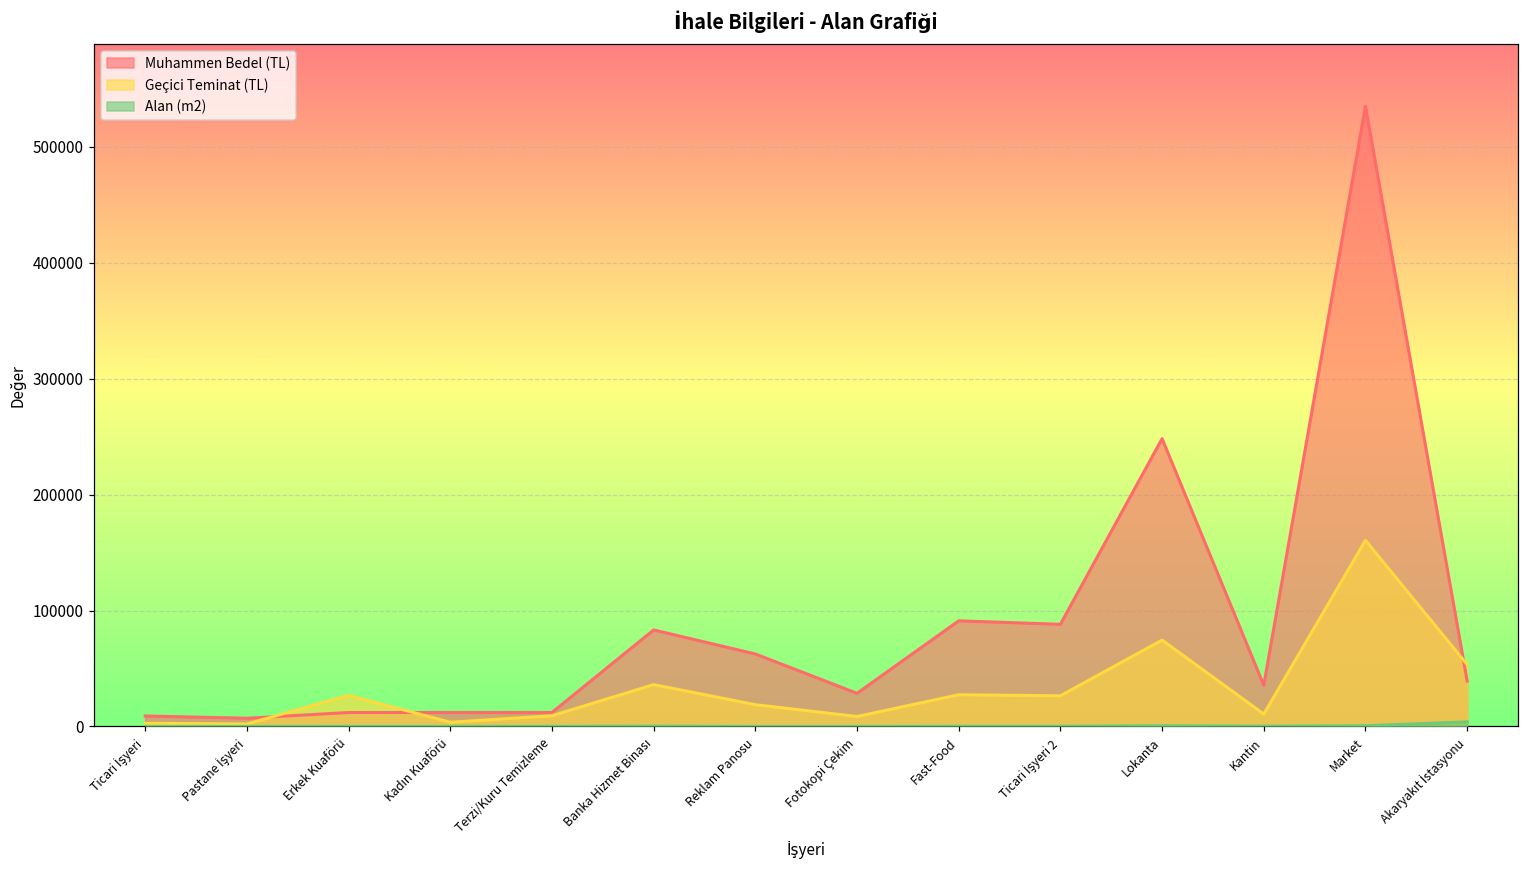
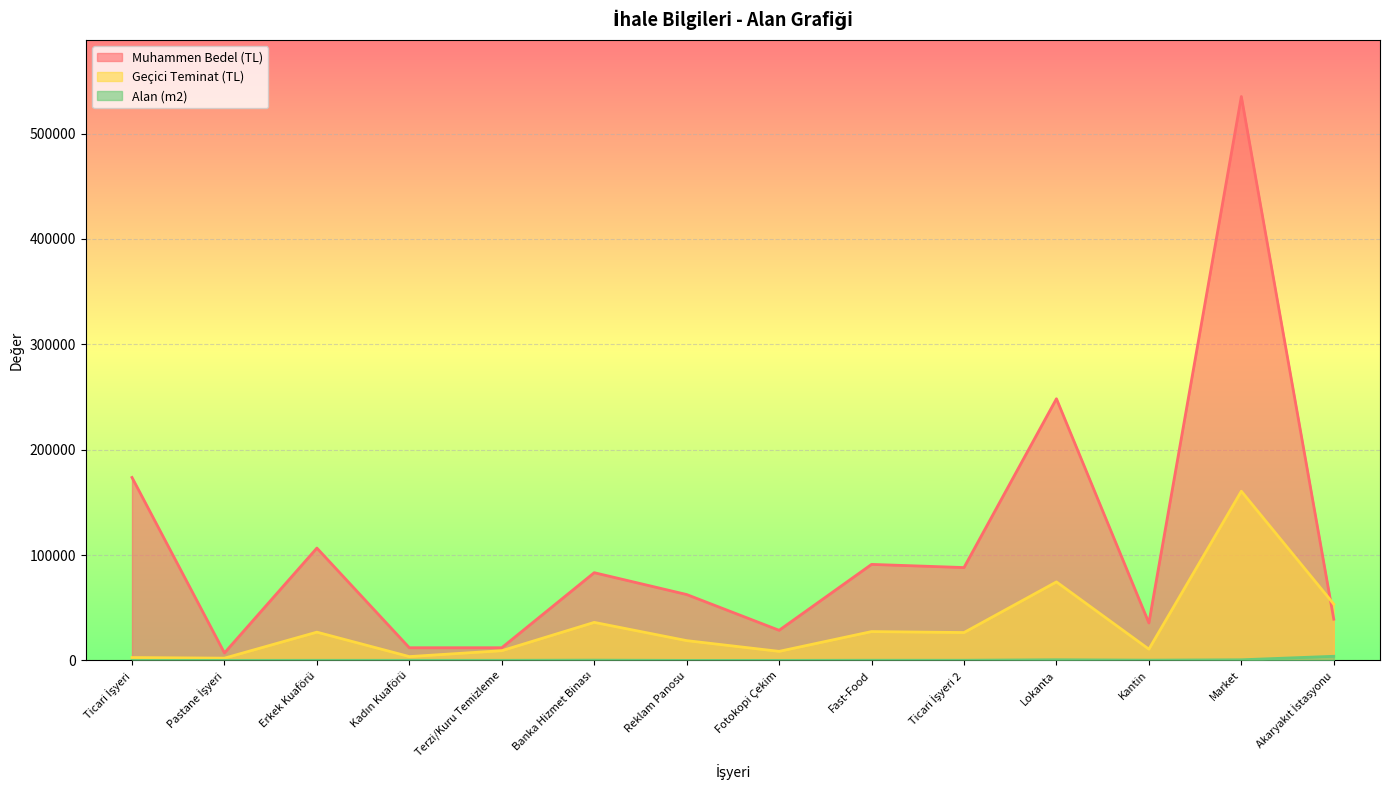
Muhammen Bedel (TL), Ticari İşyeri: 9000 -> 174000
Muhammen Bedel (TL), Erkek Kuaförü: 12000 -> 107000
